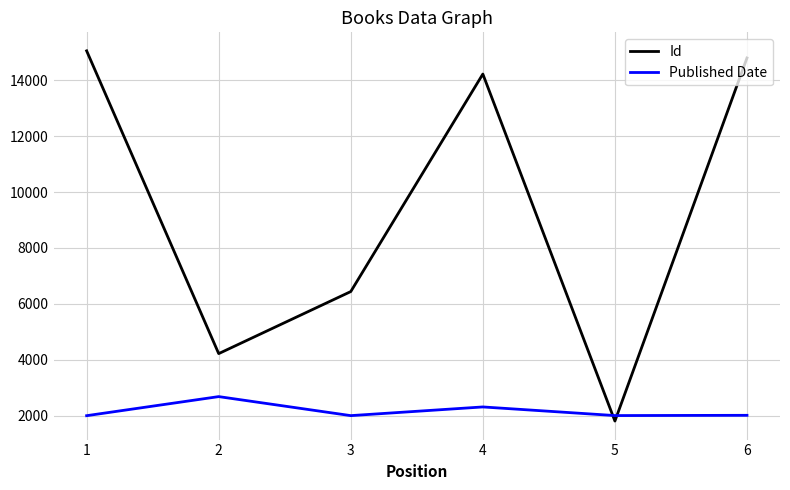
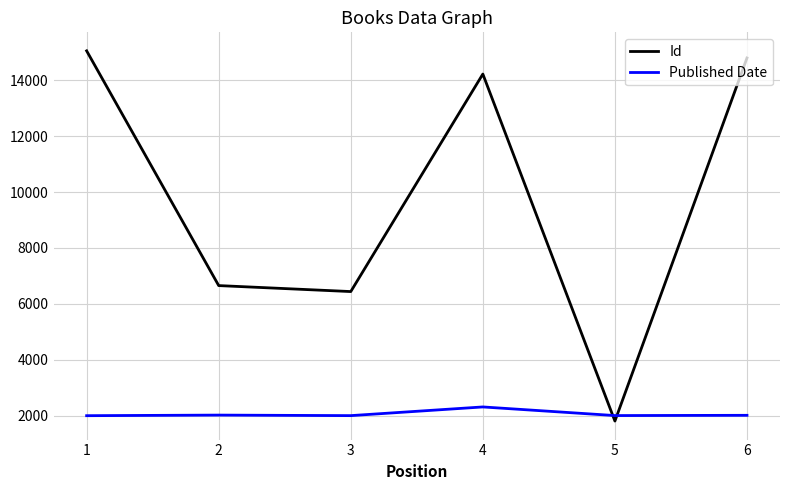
Id, 2: 4200 -> 6700
Published Date, 2: 2700 -> 2000
